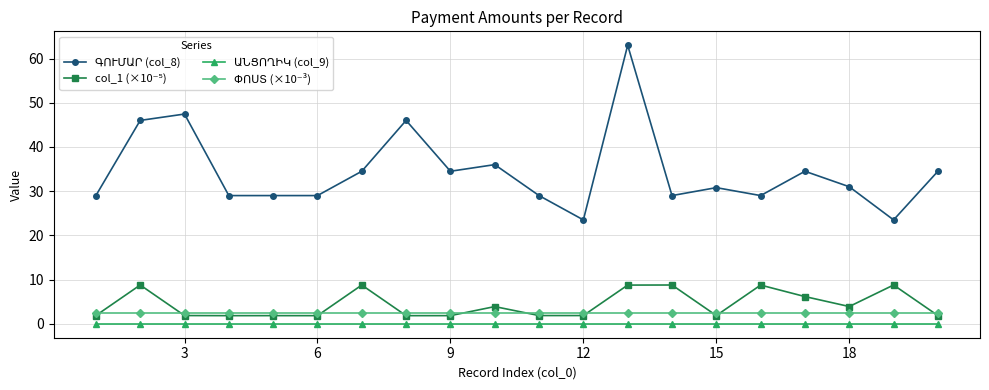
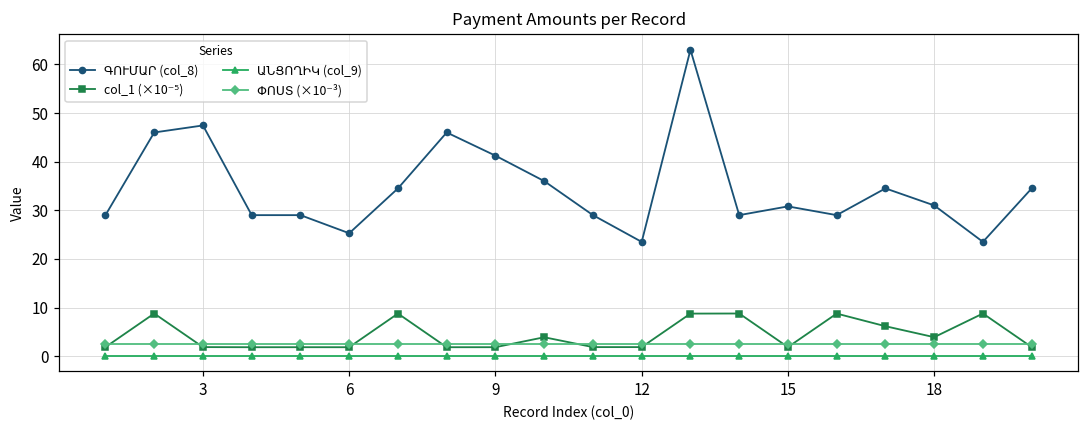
ԳՈՒՄԱՐ (col_8), 6: 29 -> 25
ԳՈՒՄԱՐ (col_8), 9: 35 -> 41
